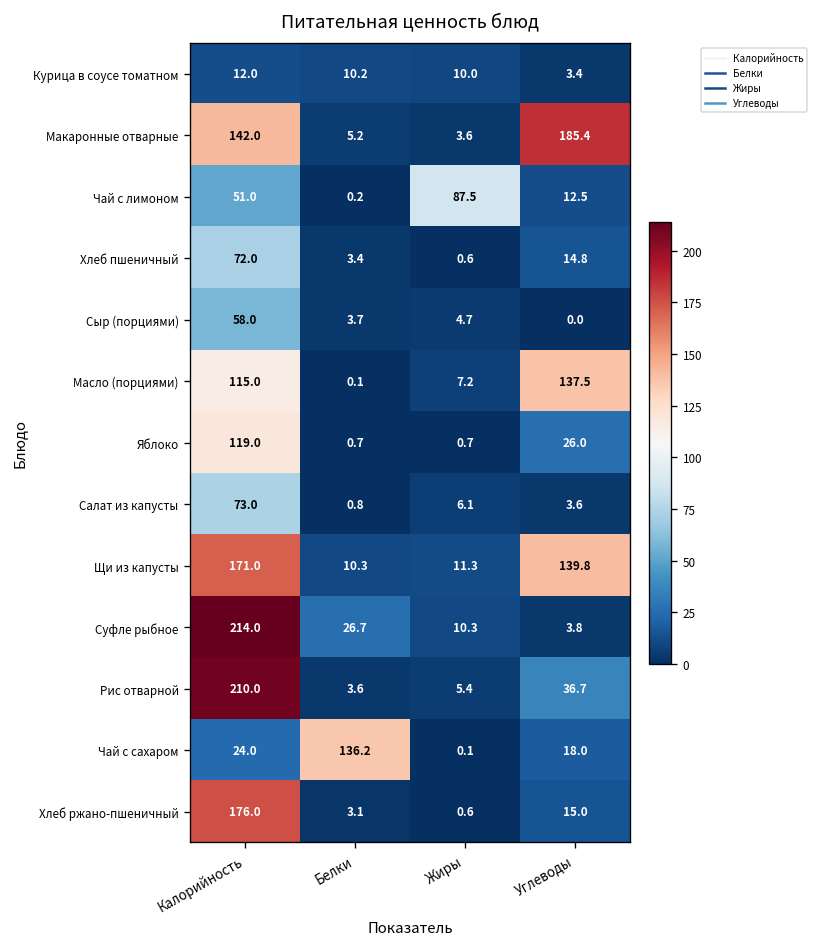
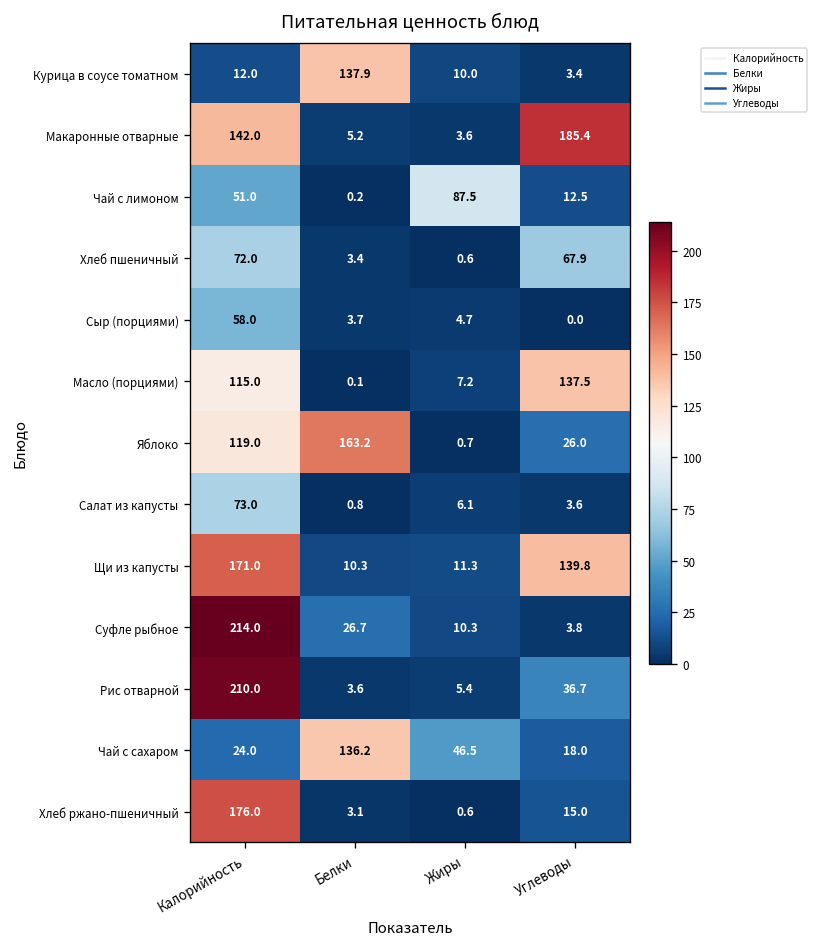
Курица в соусе томатном, Белки: 10.2 -> 137.9
Хлеб пшеничный, Углеводы: 14.8 -> 67.9
Яблоко, Белки: 0.7 -> 163.2
Чай с сахаром, Жиры: 0.1 -> 46.5
